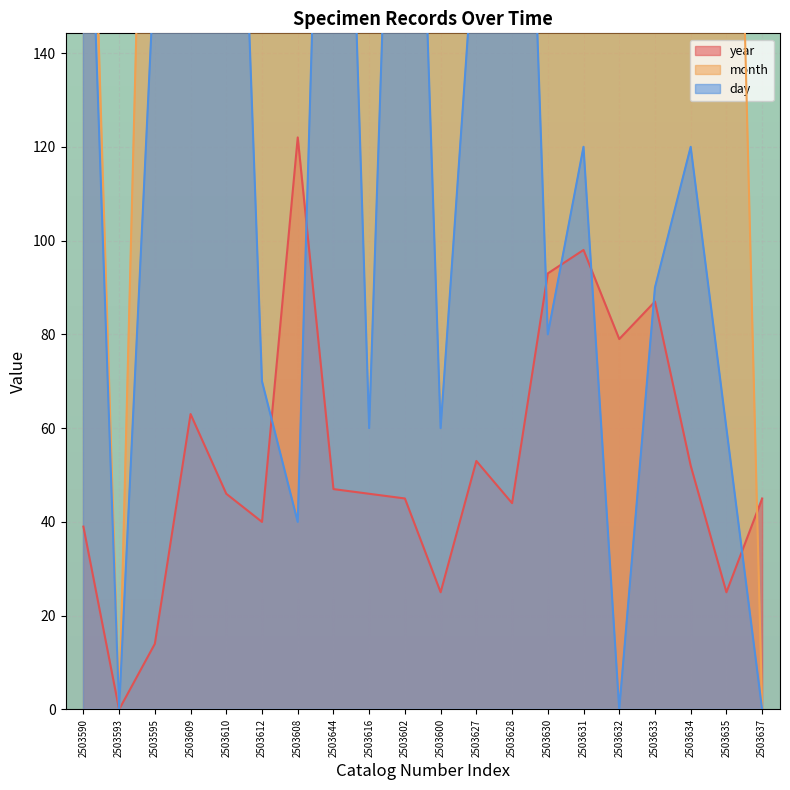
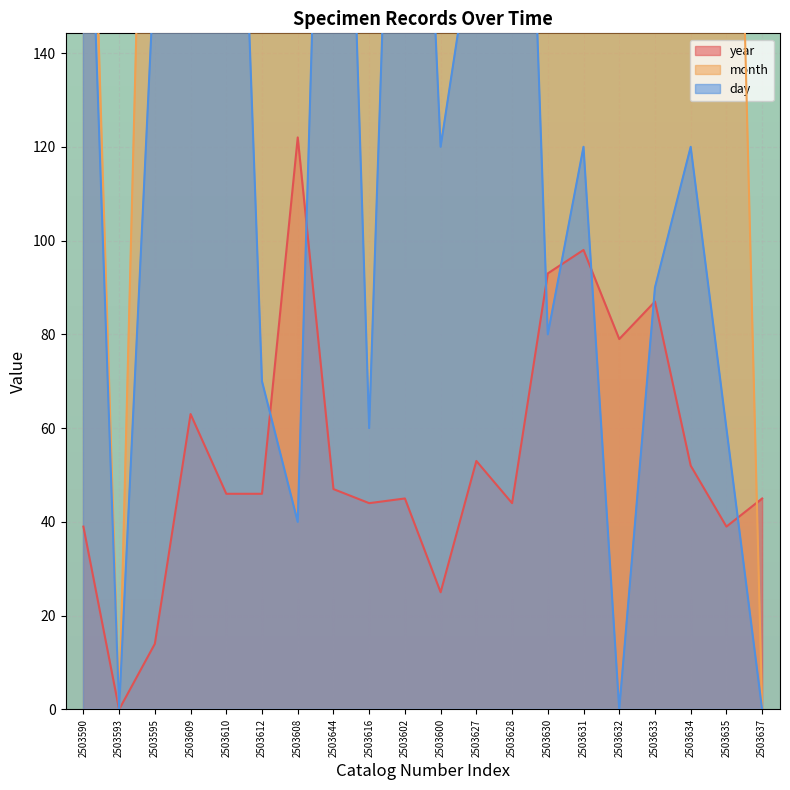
year, 2503612: 40 -> 46
year, 2503616: 46 -> 44
day, 2503600: 60 -> 120
year, 2503635: 25 -> 39
